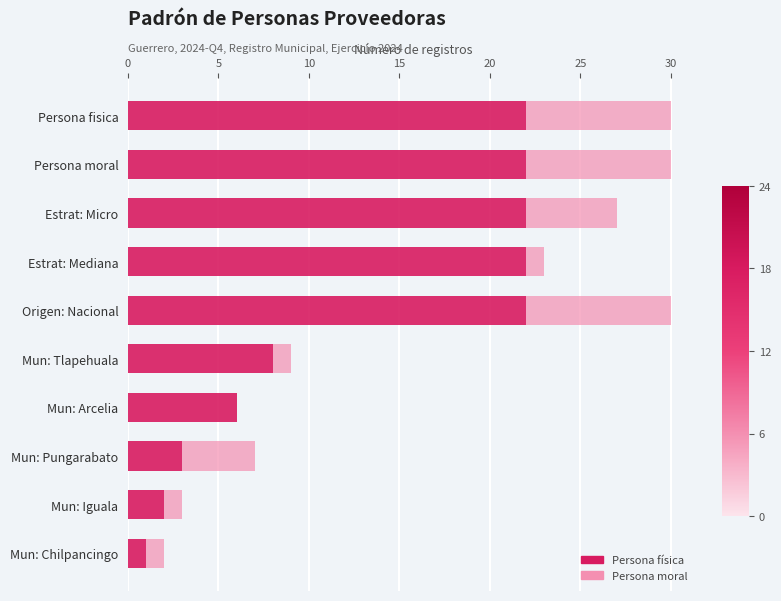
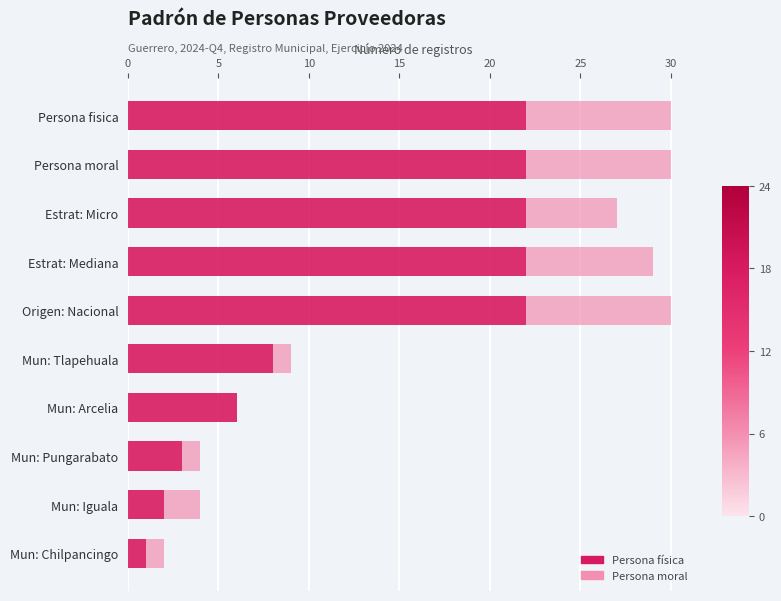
Persona moral, Estrat: Mediana: 1 -> 7
Persona moral, Mun: Pungarabato: 4 -> 1
Persona moral, Mun: Iguala: 1 -> 2
